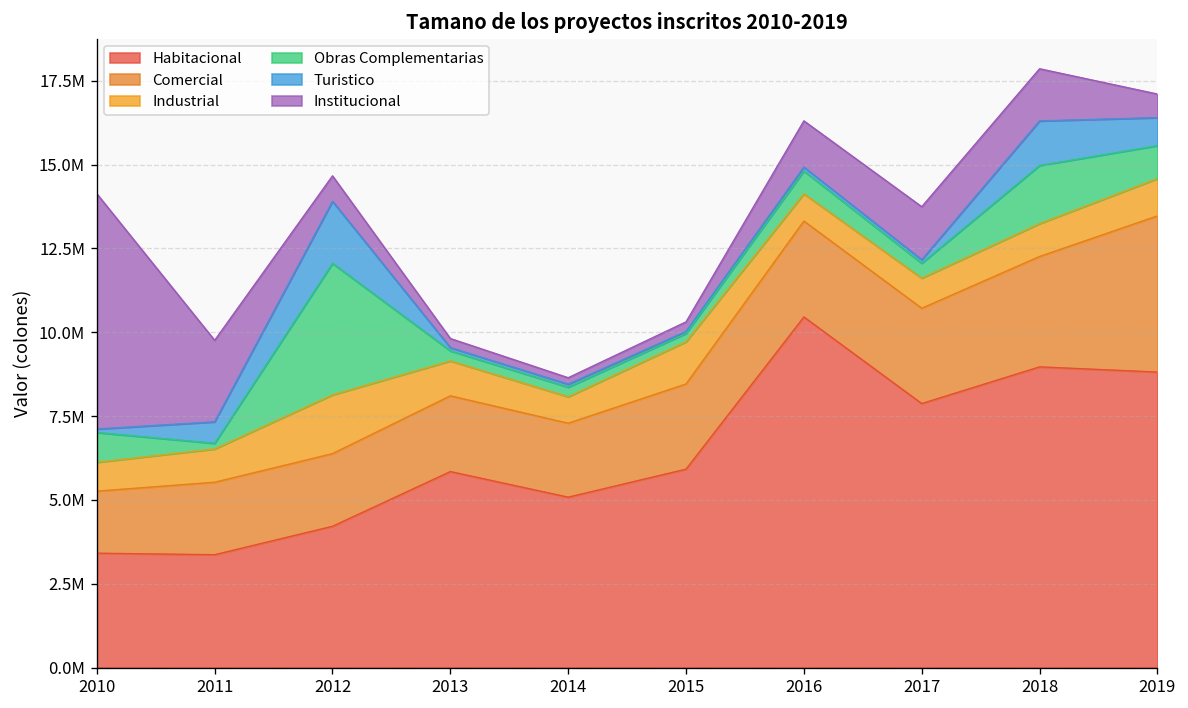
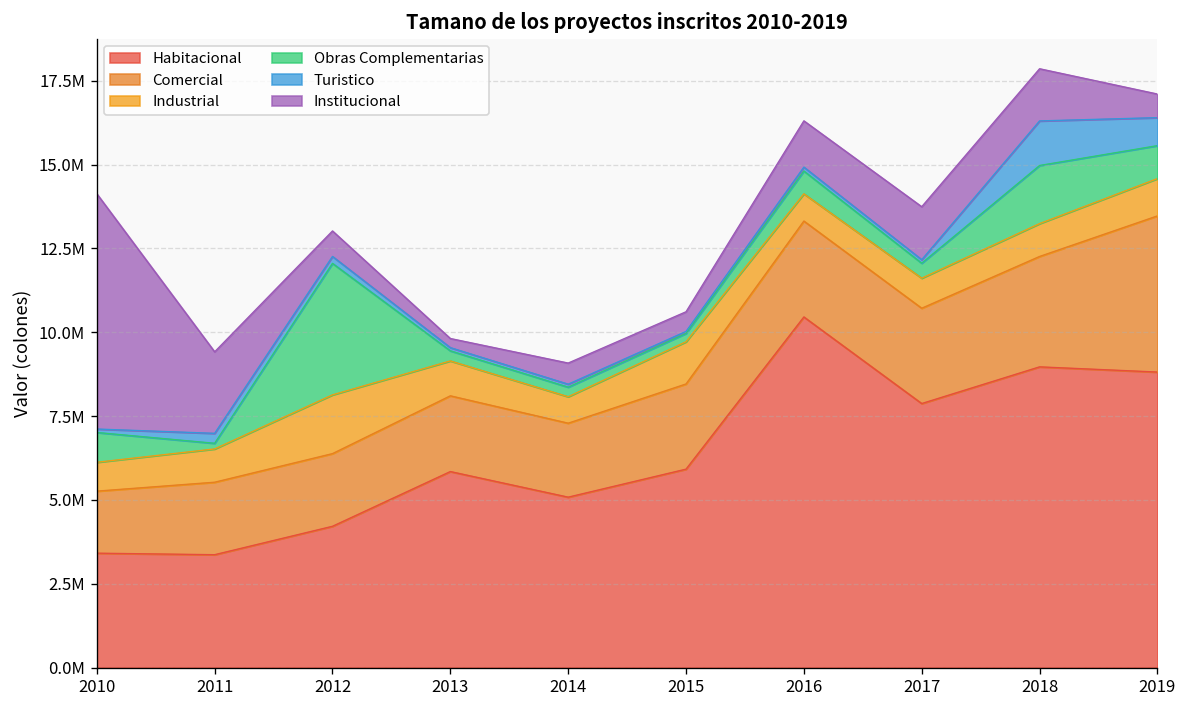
Turistico, 2011: 600000 -> 300000
Turistico, 2012: 1900000 -> 200000
Institucional, 2014: 200000 -> 600000
Institucional, 2015: 300000 -> 600000
